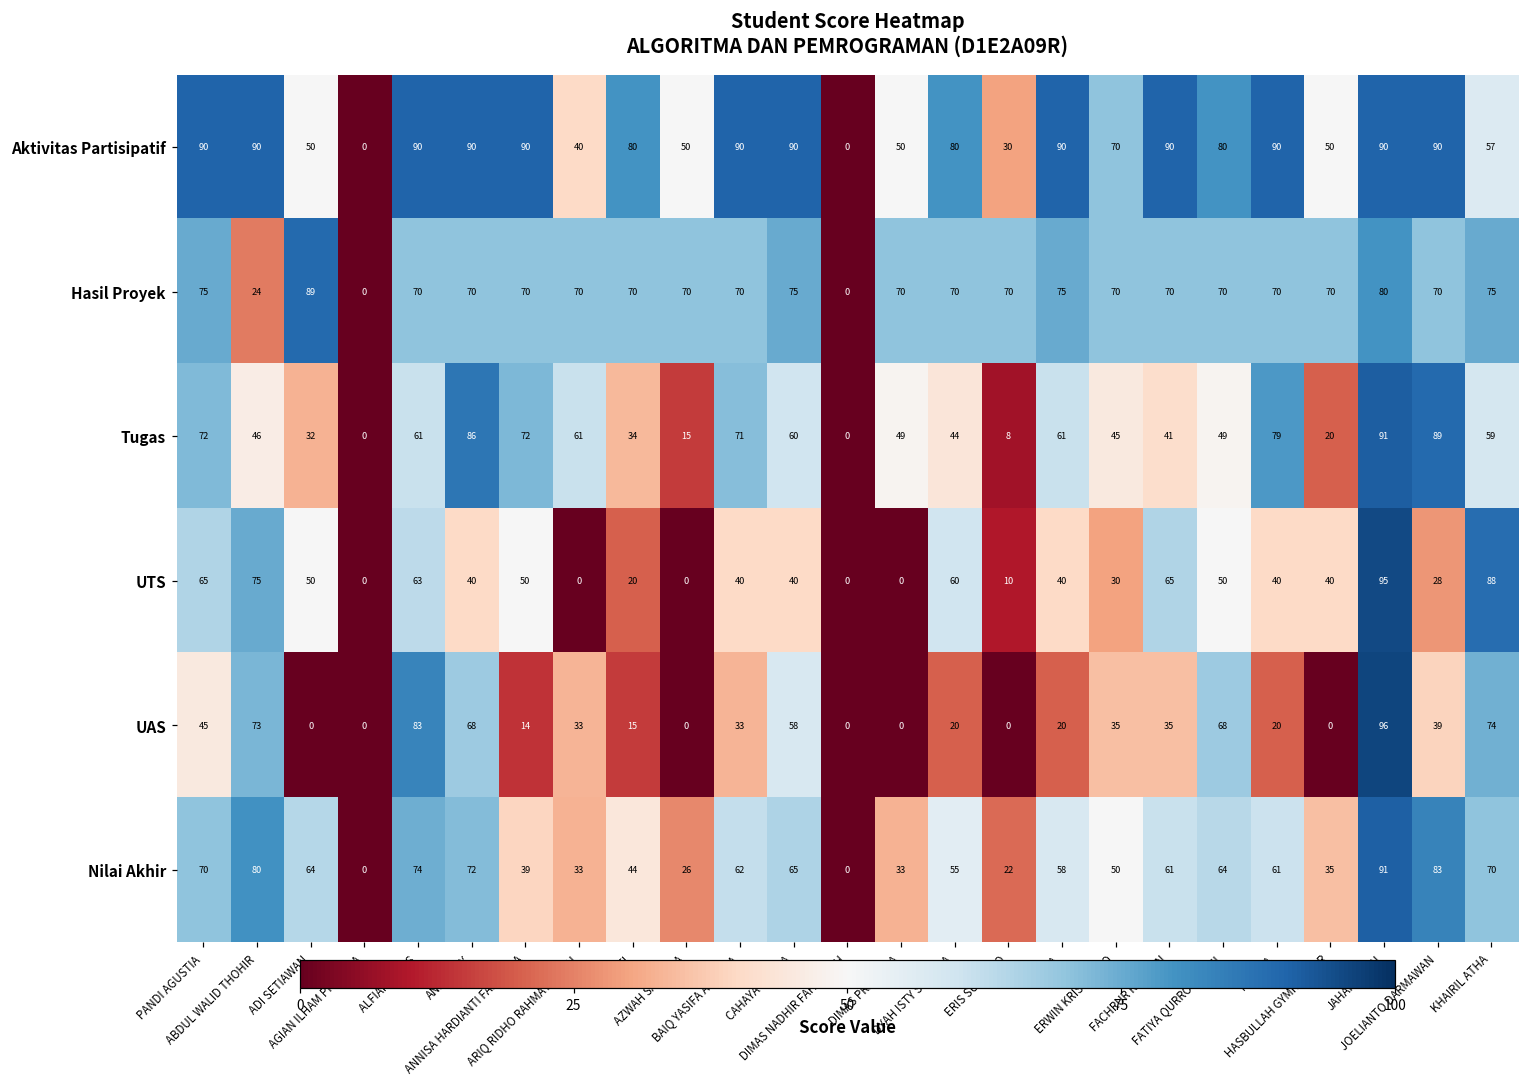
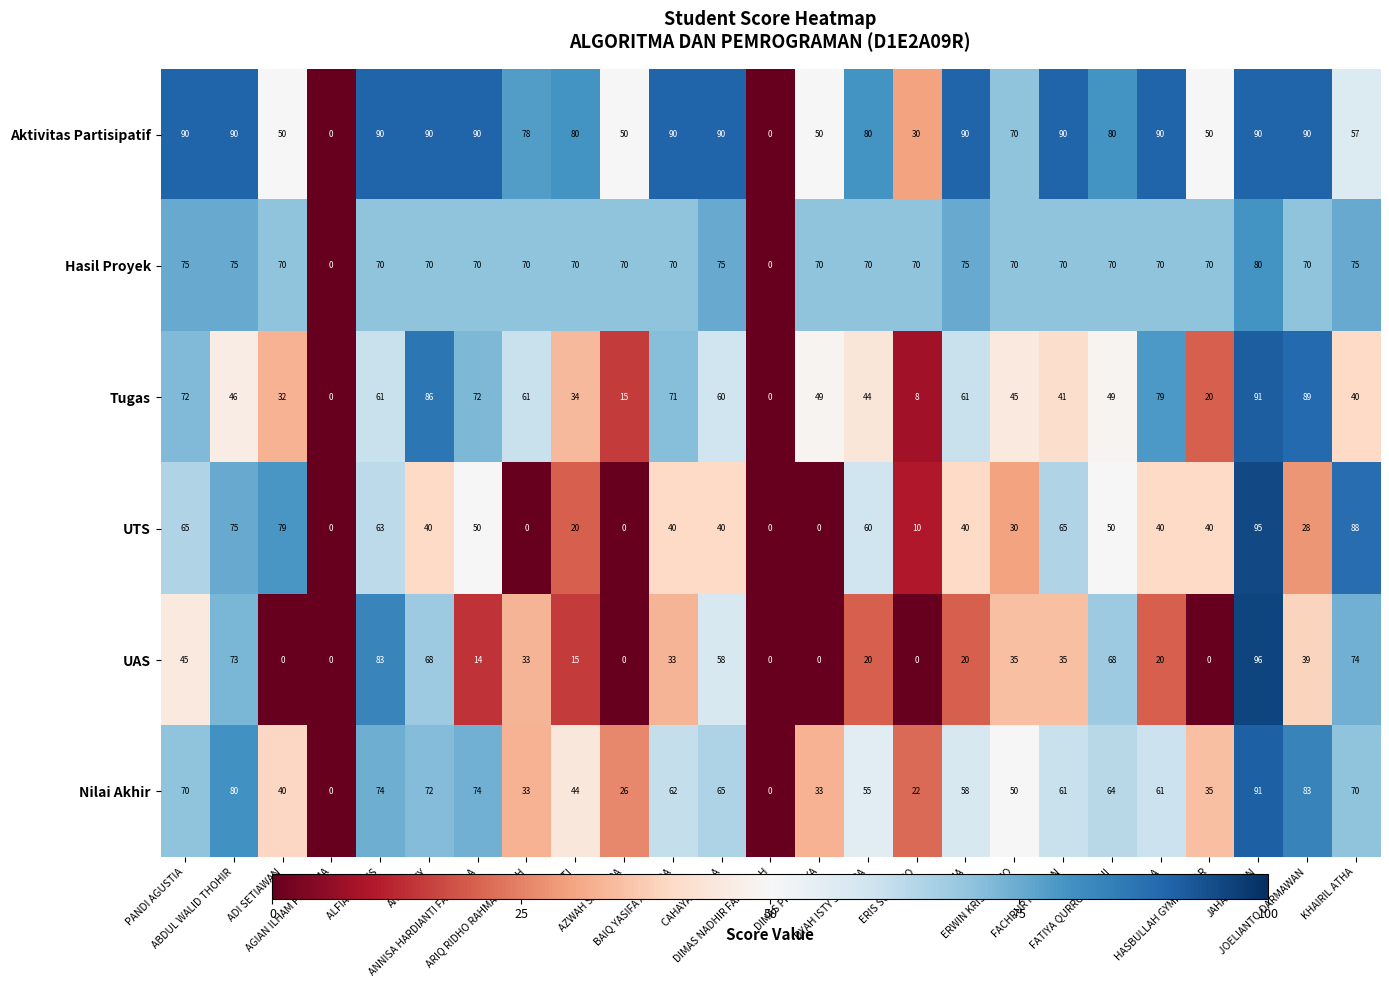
Aktivitas Partisipatif, ARIQ RIDHO RAHMATULLAH: 40 -> 78
Hasil Proyek, ABDUL WALID THOHIR: 24 -> 75
Hasil Proyek, ADI SETIAWAN: 89 -> 70
Tugas, KHAIRIL ATHA: 59 -> 40
UTS, ADI SETIAWAN: 50 -> 79
Nilai Akhir, ADI SETIAWAN: 64 -> 40
Nilai Akhir, ANNISA HARDIANTI FARADELA: 39 -> 74
